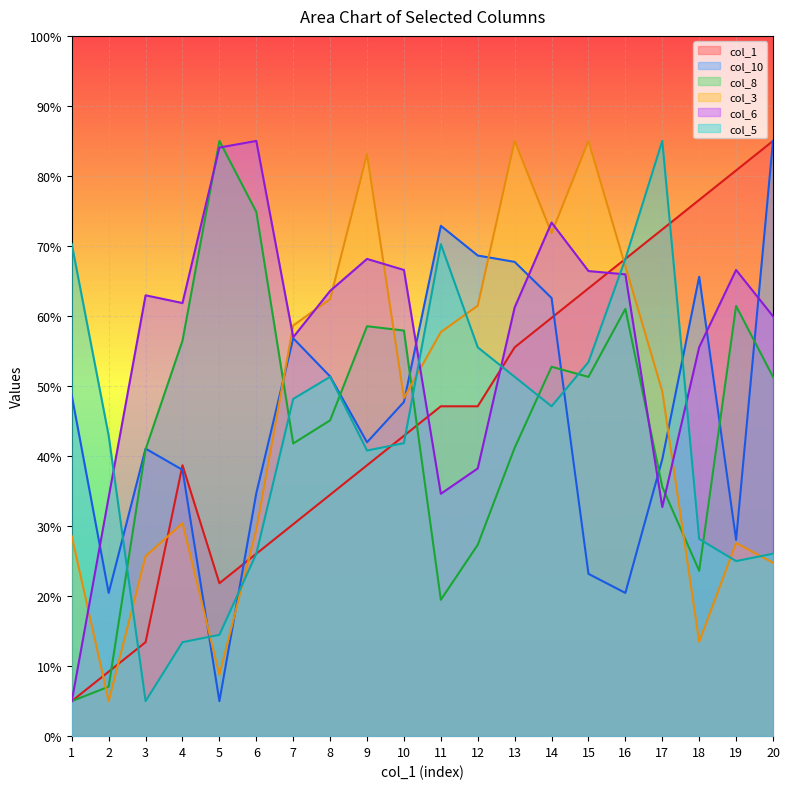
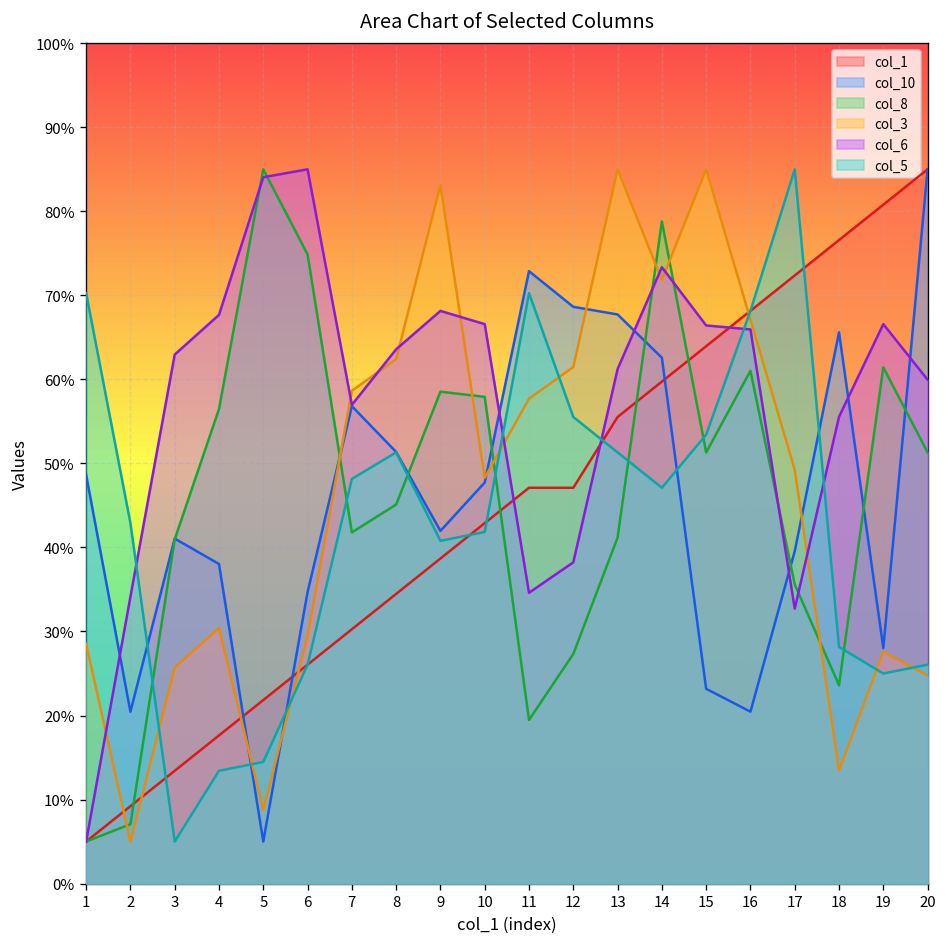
col_1, 4: 39% -> 18%
col_6, 4: 62% -> 68%
col_8, 14: 53% -> 79%
